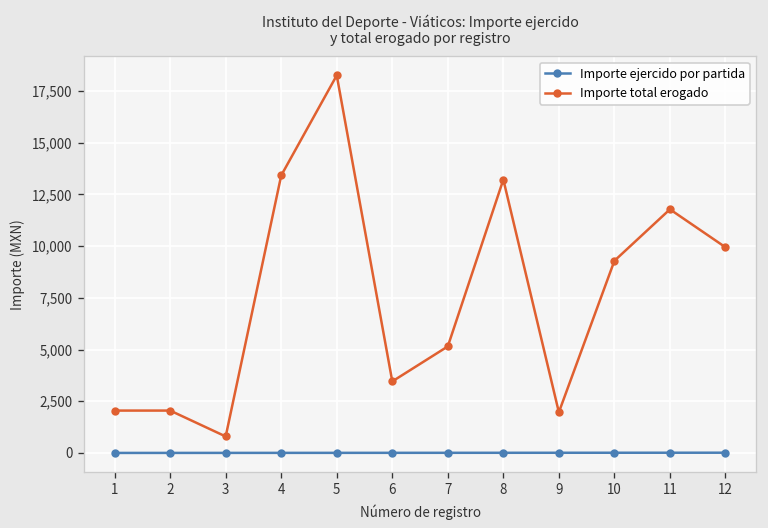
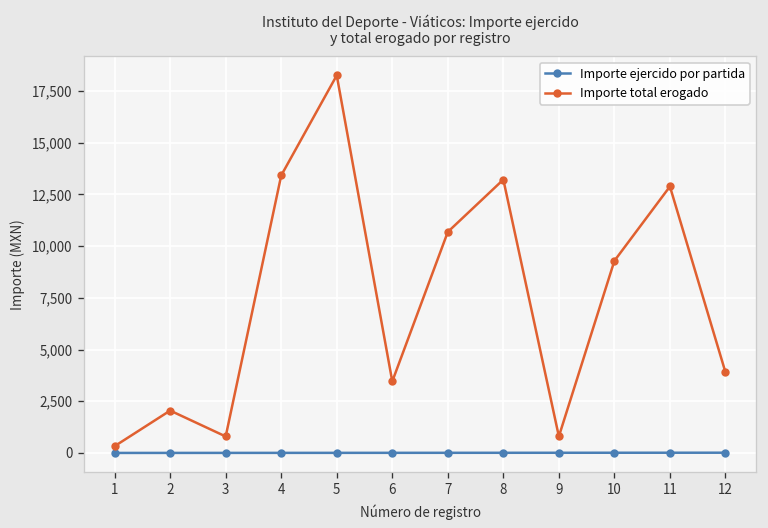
Importe total erogado, 1: 2,000 -> 300
Importe total erogado, 7: 5,100 -> 10,700
Importe total erogado, 9: 2,000 -> 800
Importe total erogado, 11: 11,800 -> 12,900
Importe total erogado, 12: 9,900 -> 3,900
